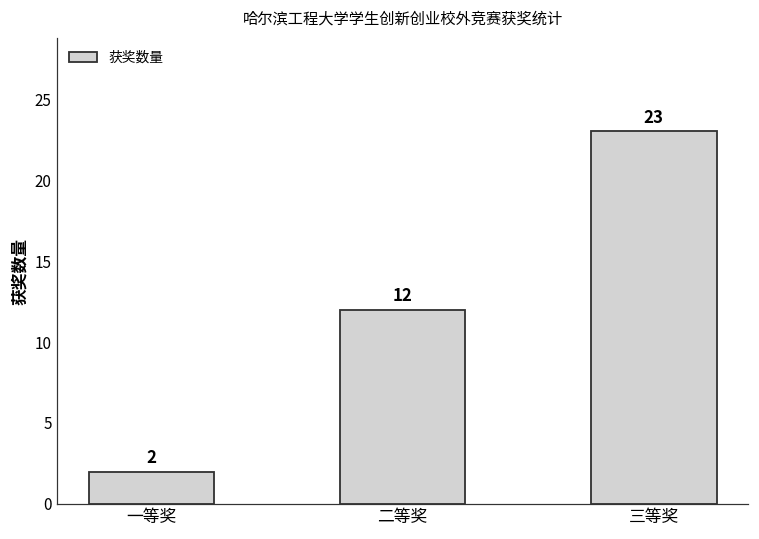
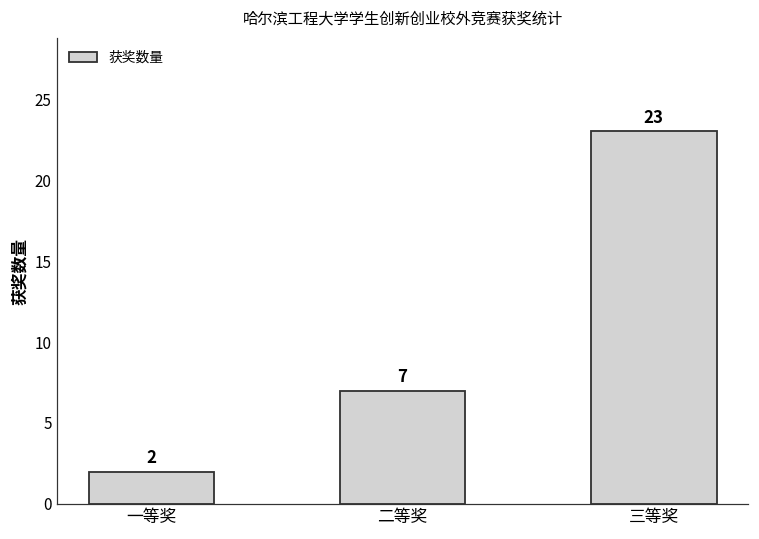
二等奖: 12 -> 7
